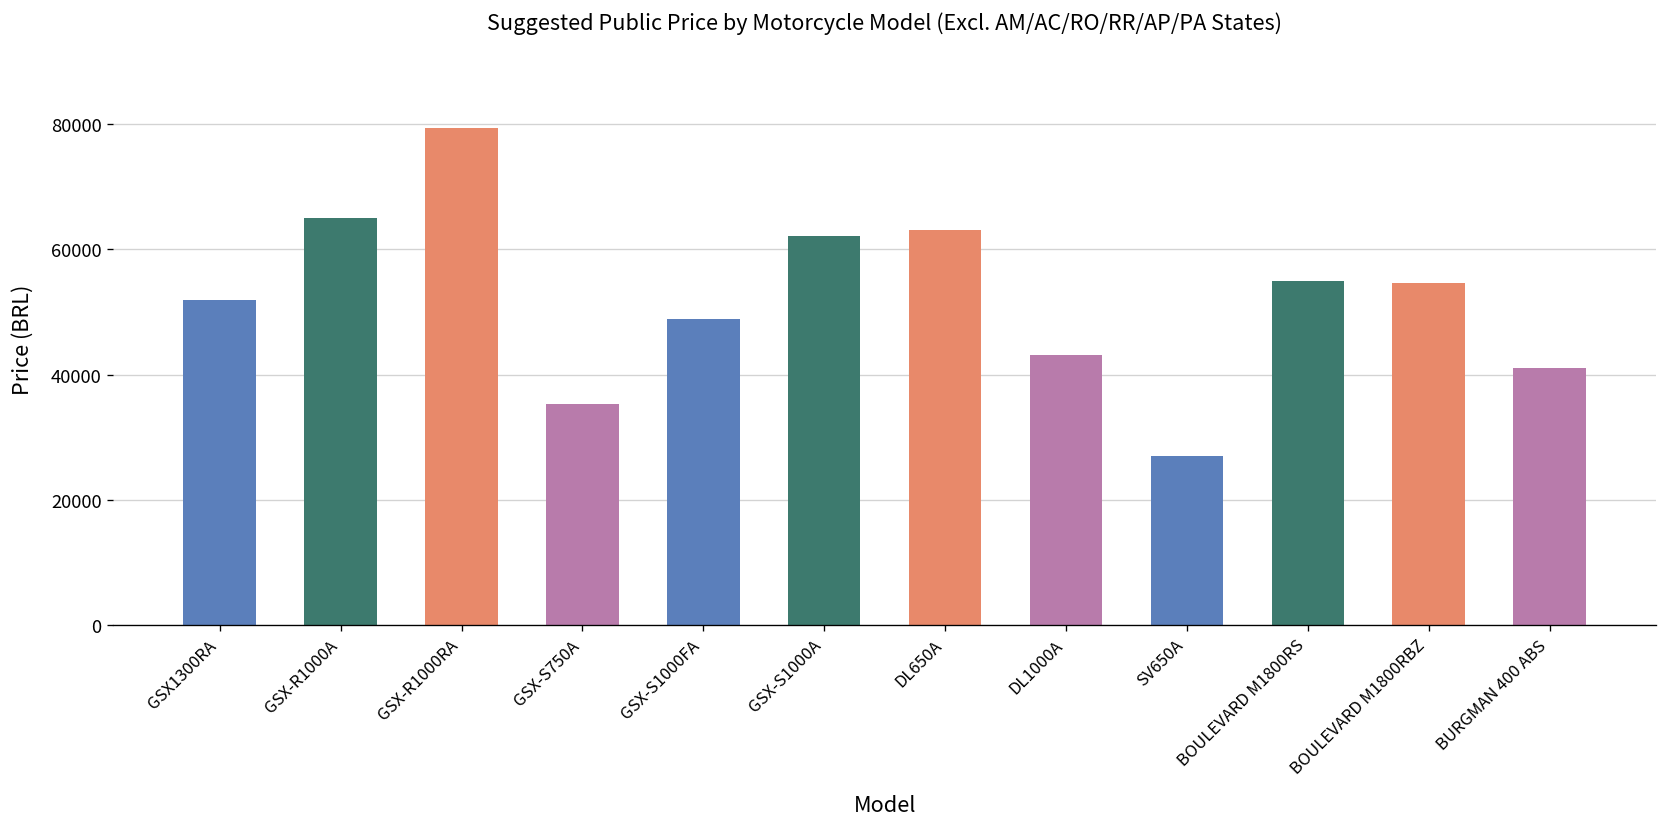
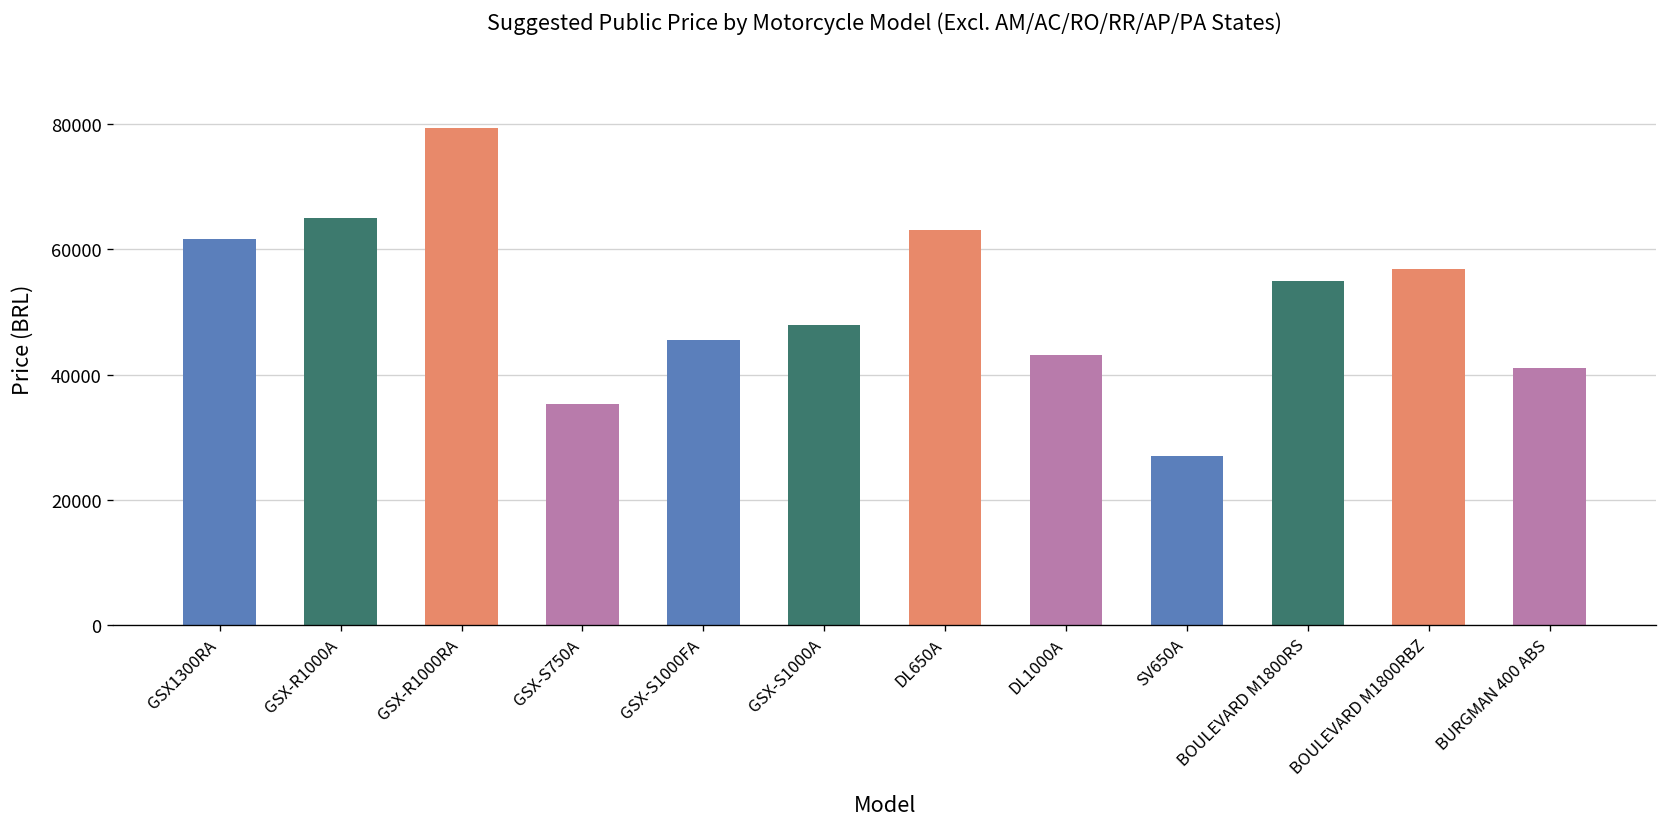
GSX1300RA: 52000 -> 62000
GSX-S1000FA: 49000 -> 46000
GSX-S1000A: 62000 -> 48000
BOULEVARD M1800RBZ: 55000 -> 57000
